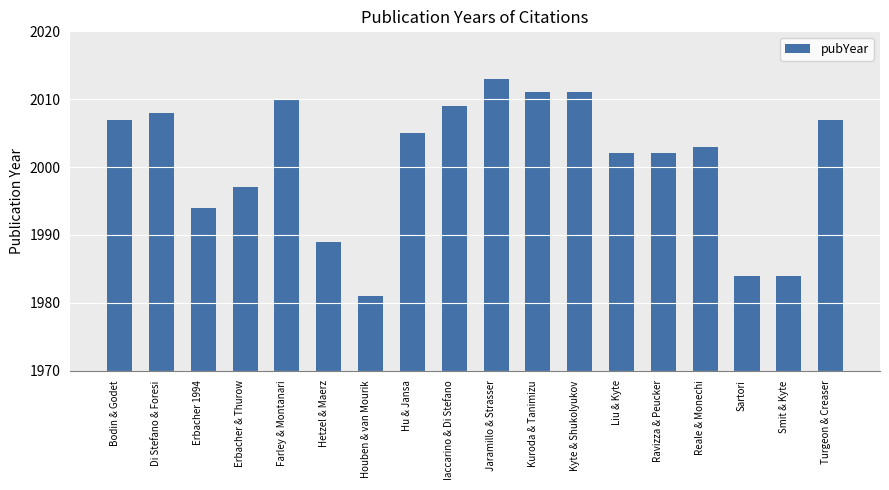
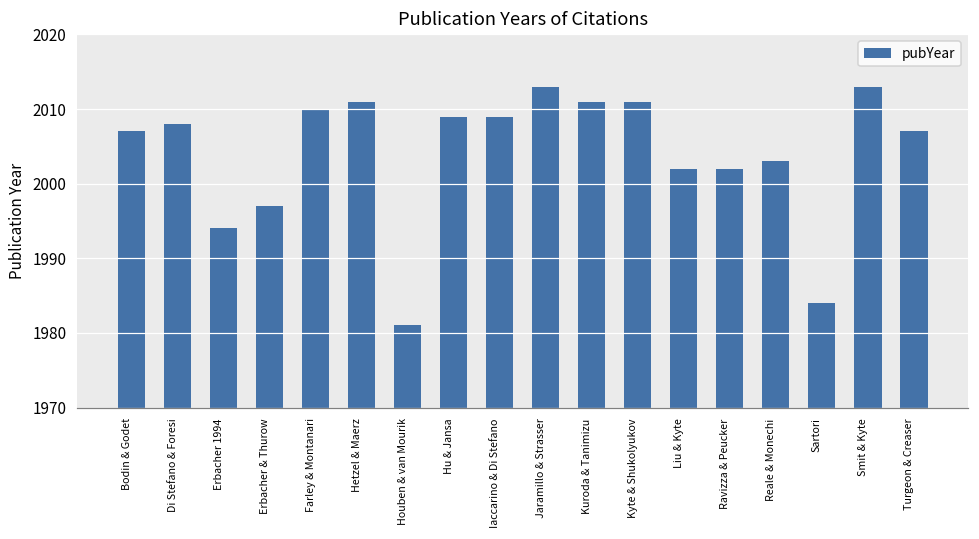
Hetzel & Maerz: 1989 -> 2011
Hu & Jansa: 2005 -> 2009
Smit & Kyte: 1984 -> 2013
